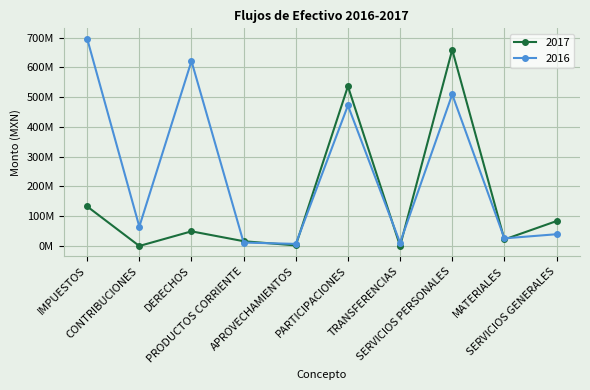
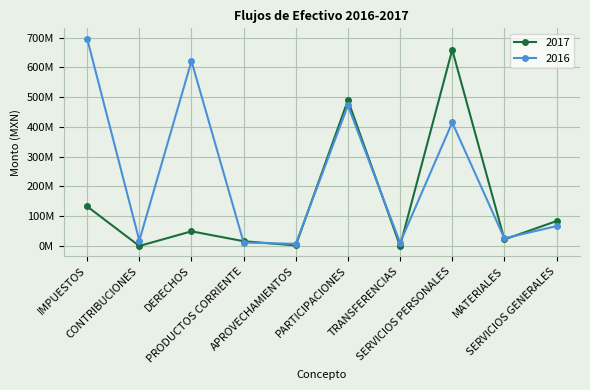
2016, CONTRIBUCIONES: 60000000 -> 20000000
2017, PARTICIPACIONES: 540000000 -> 490000000
2016, SERVICIOS PERSONALES: 510000000 -> 410000000
2016, SERVICIOS GENERALES: 40000000 -> 70000000
